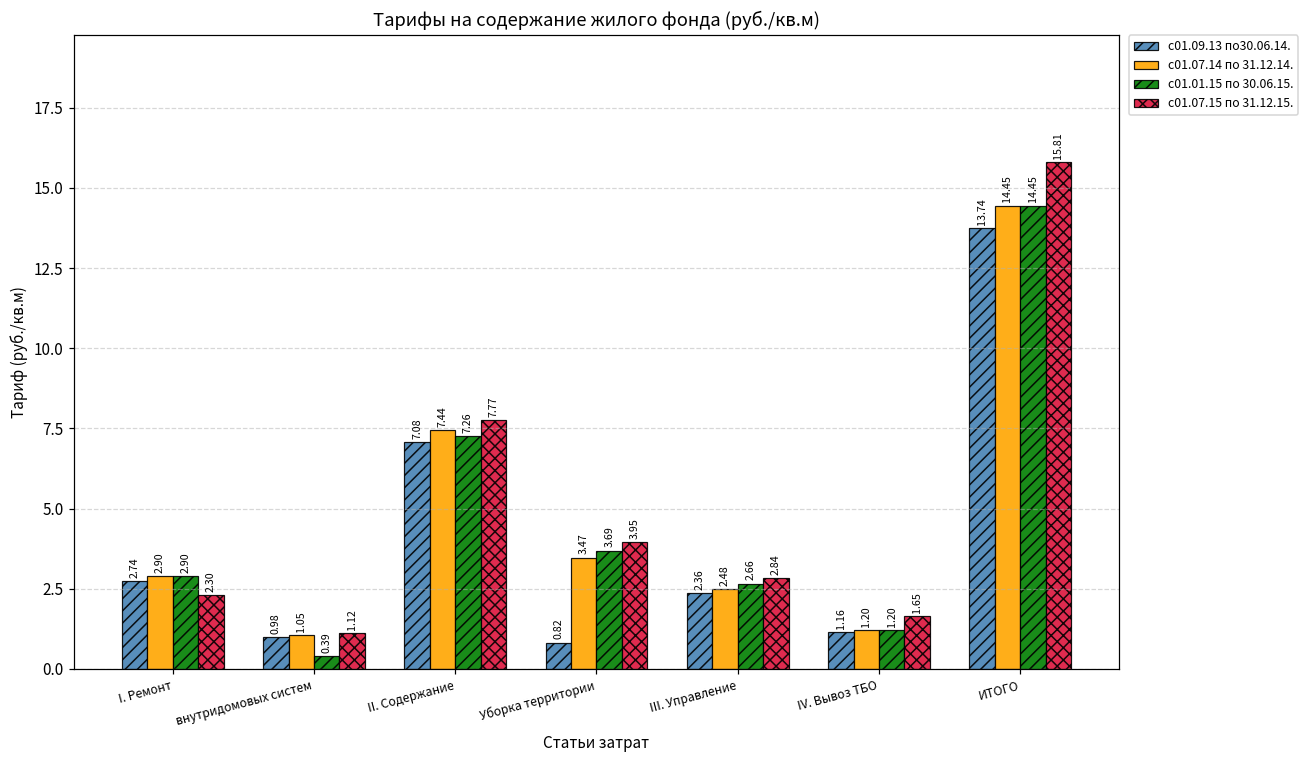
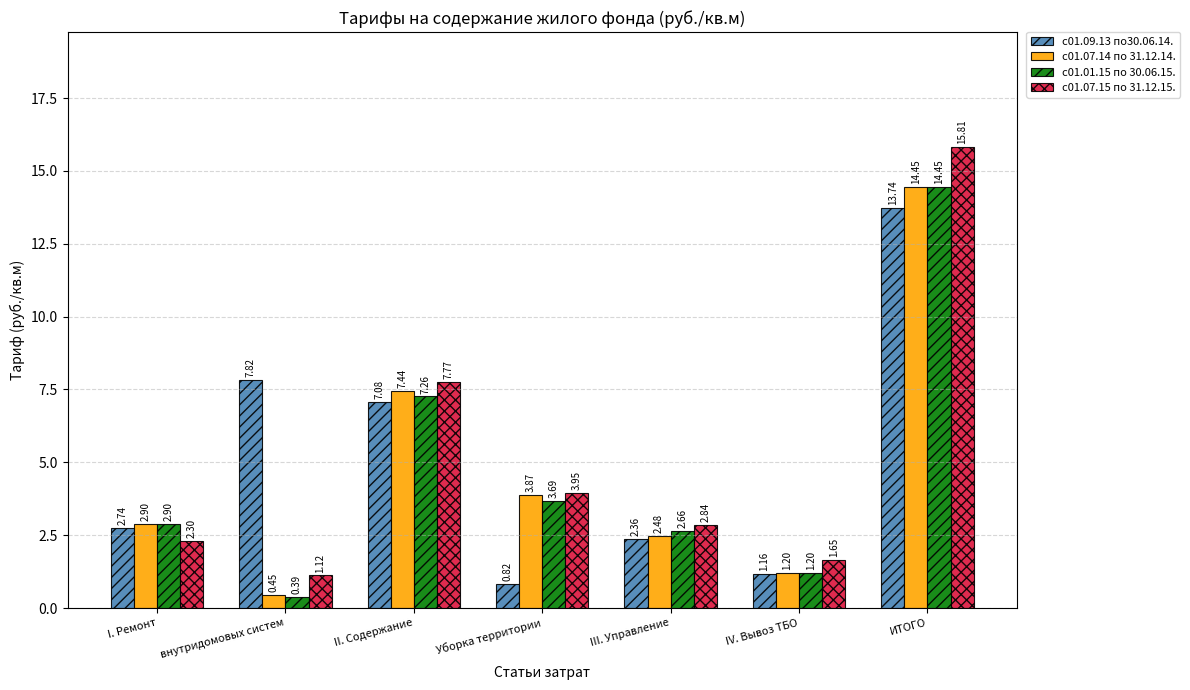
с01.09.13 по30.06.14., внутридомовых систем: 0.98 -> 7.82
с01.07.14 по 31.12.14., внутридомовых систем: 1.05 -> 0.45
с01.07.14 по 31.12.14., Уборка территории: 3.47 -> 3.87
